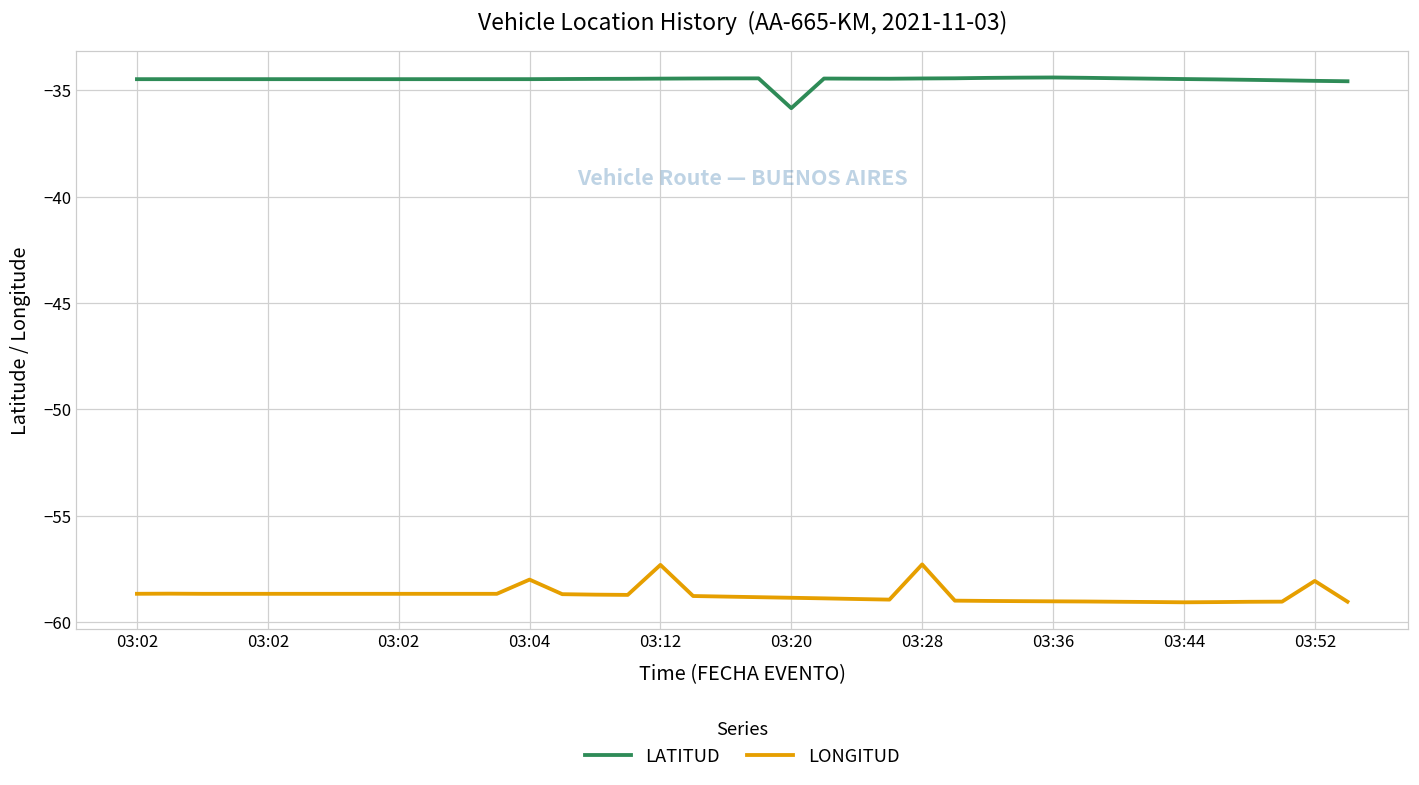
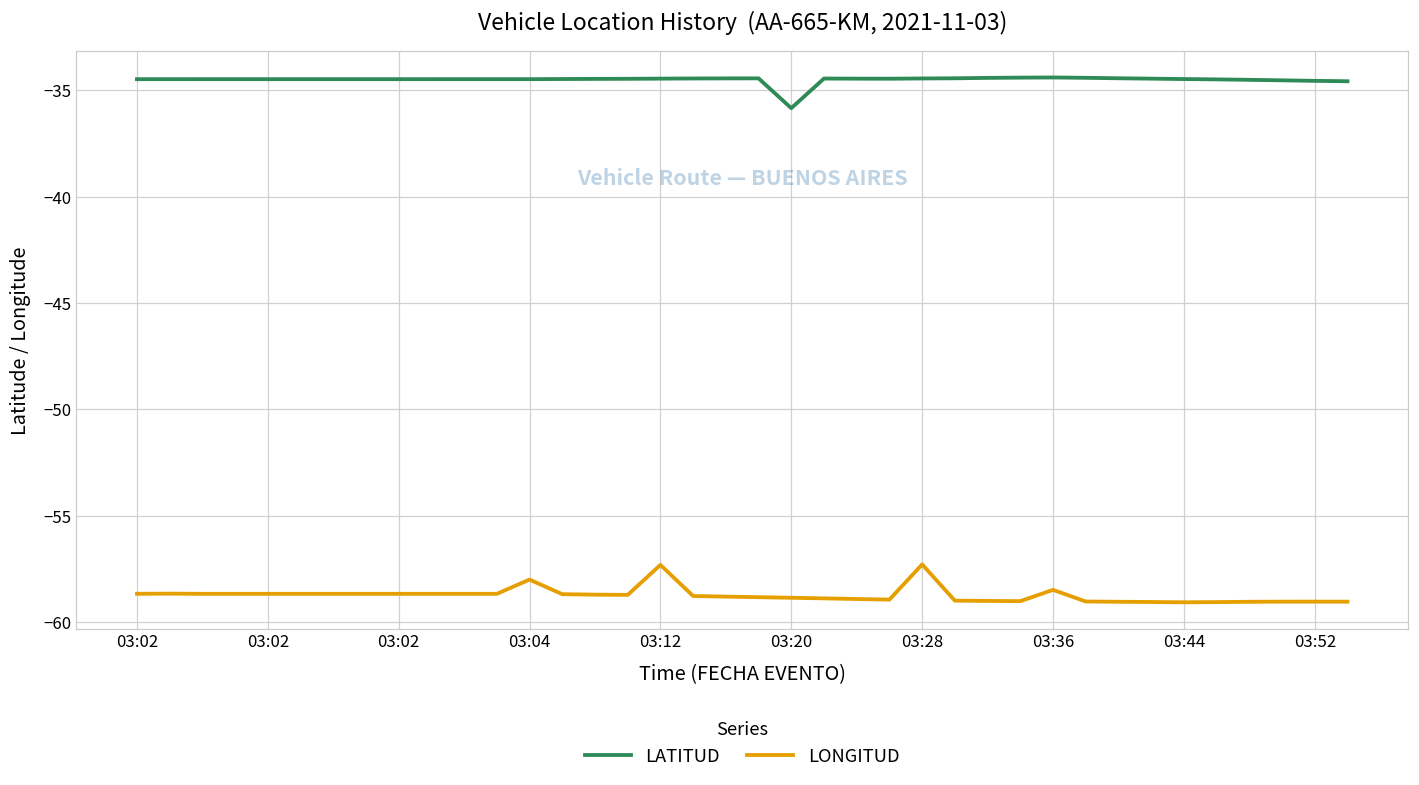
LONGITUD, 03:36: -59.0 -> -58.5
LONGITUD, 03:52: -58.1 -> -59.0
